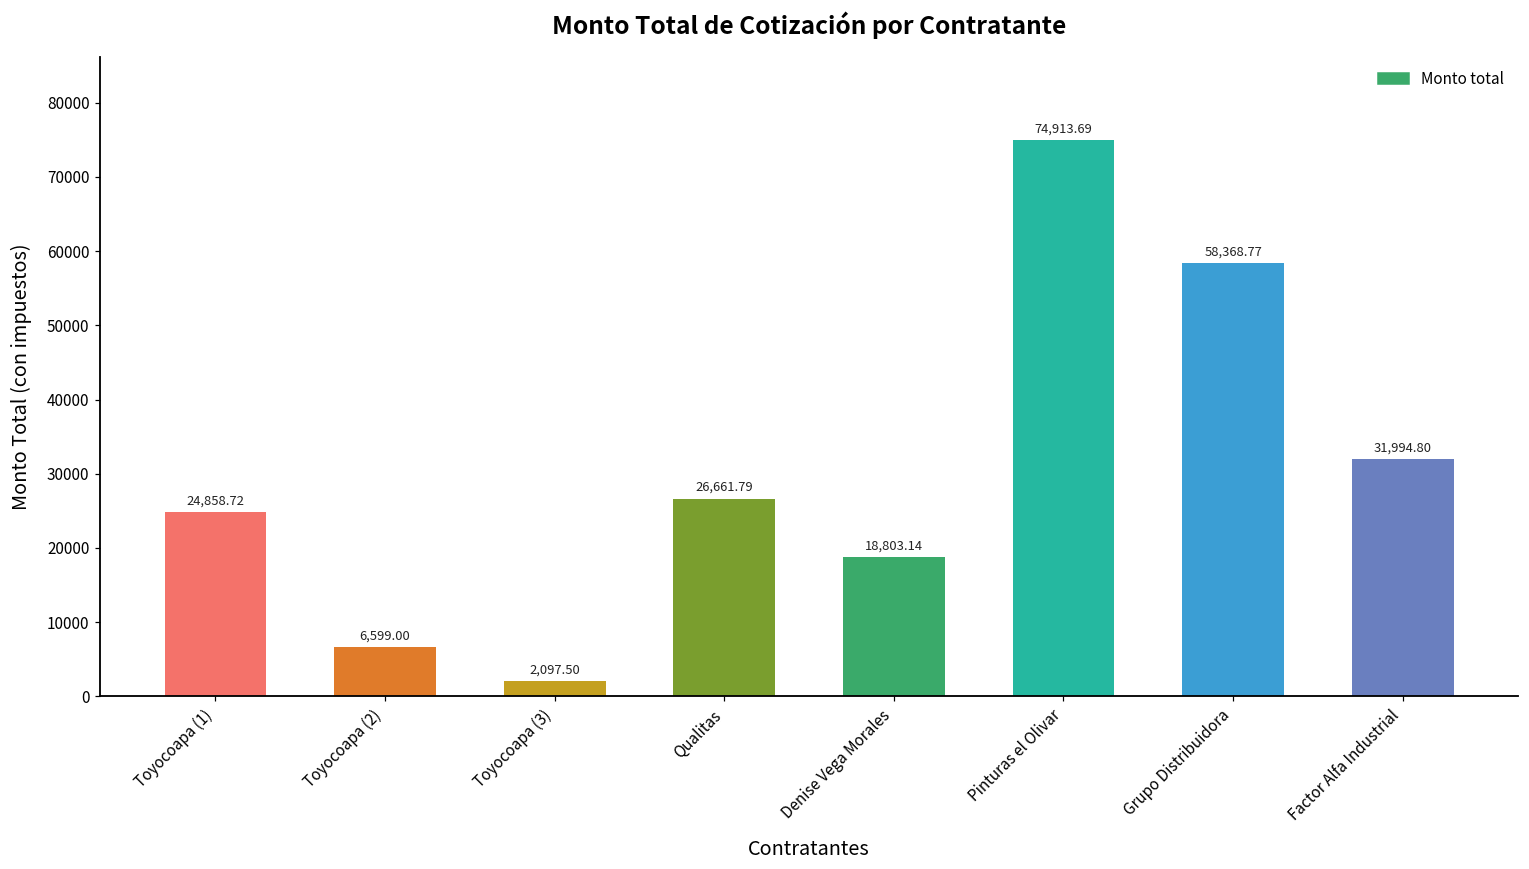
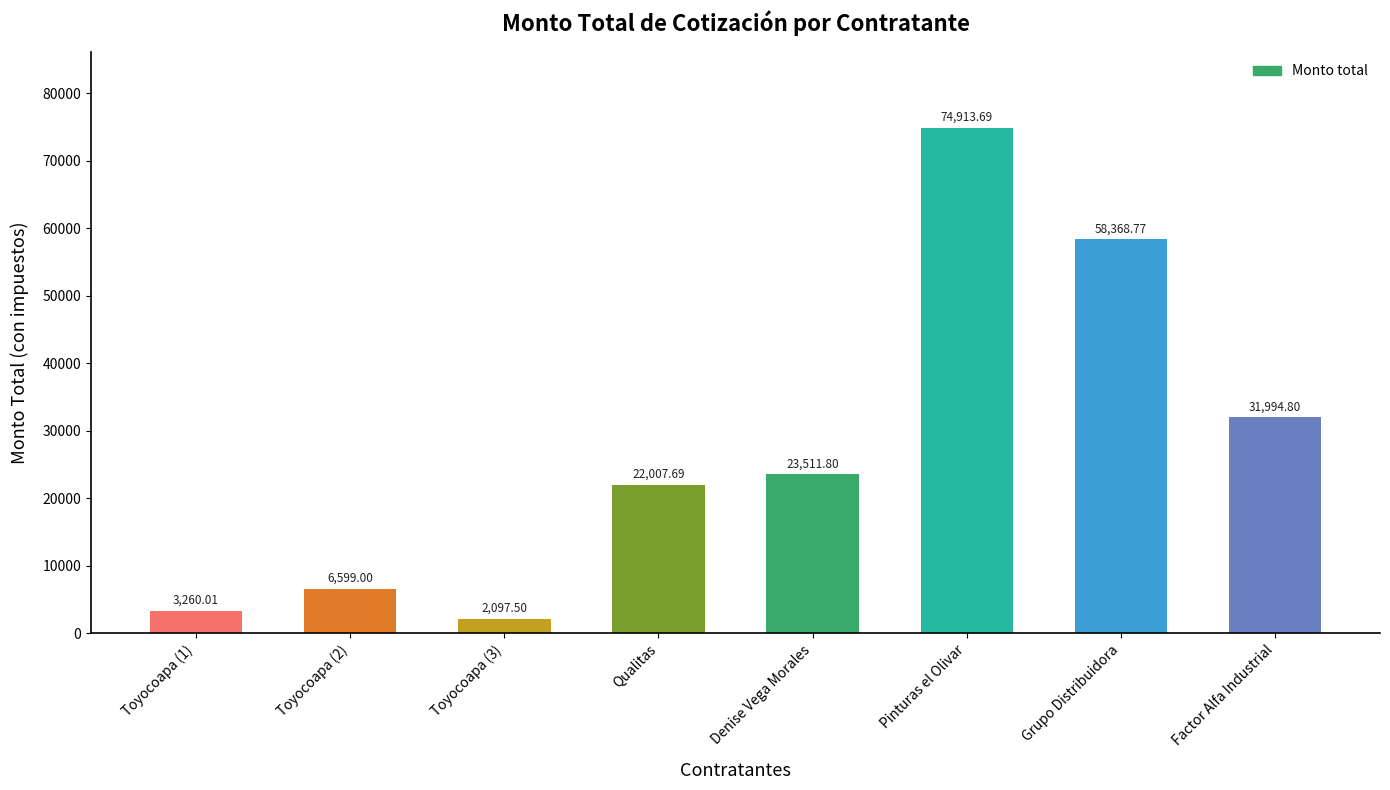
Toyocoapa (1): 24,858.72 -> 3,260.01
Qualitas: 26,661.79 -> 22,007.69
Denise Vega Morales: 18,803.14 -> 23,511.80
